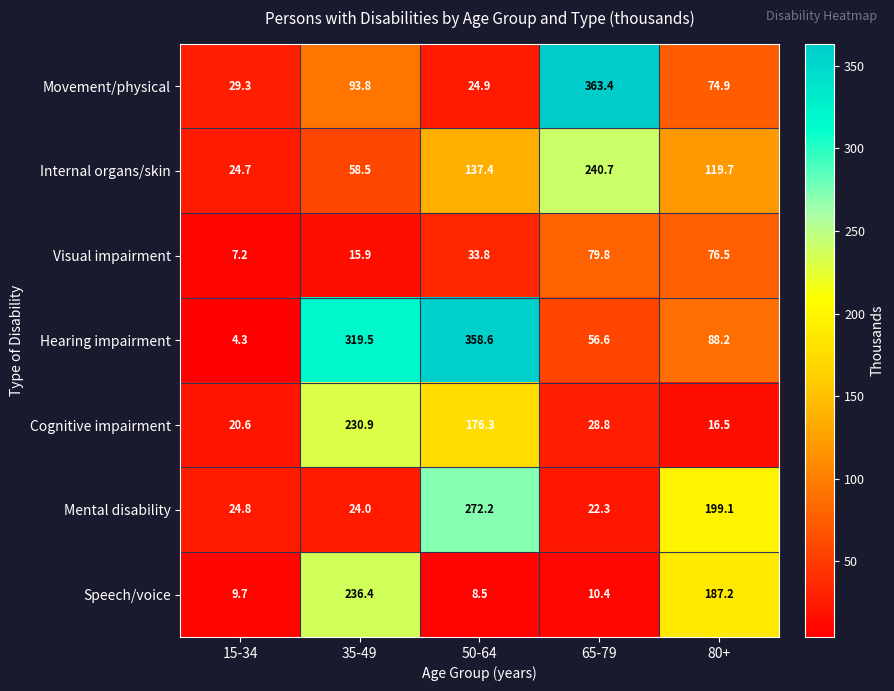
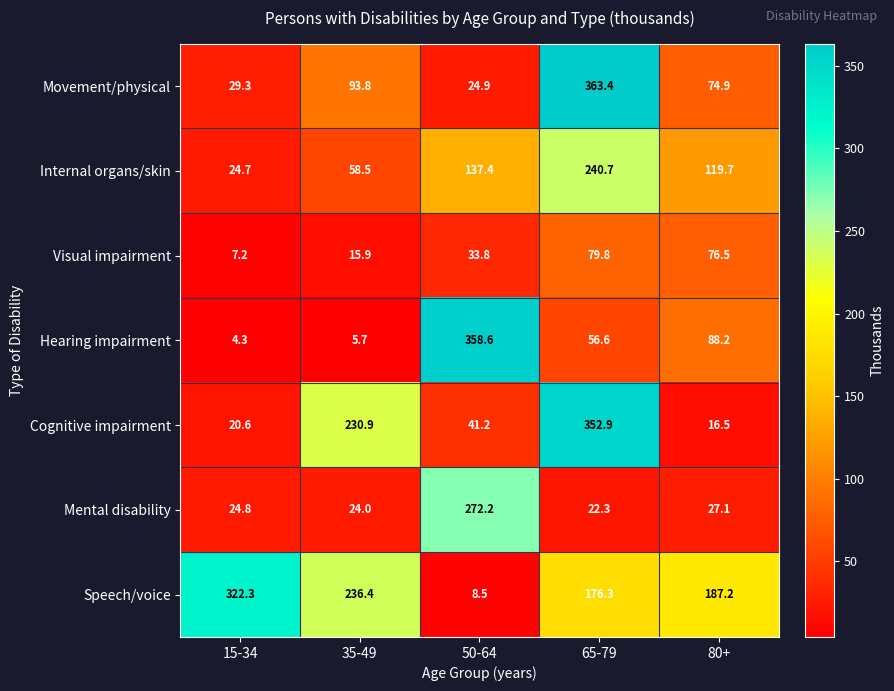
Hearing impairment, 35-49: 319.5 -> 5.7
Cognitive impairment, 50-64: 176.3 -> 41.2
Cognitive impairment, 65-79: 28.8 -> 352.9
Mental disability, 80+: 199.1 -> 27.1
Speech/voice, 15-34: 9.7 -> 322.3
Speech/voice, 65-79: 10.4 -> 176.3
